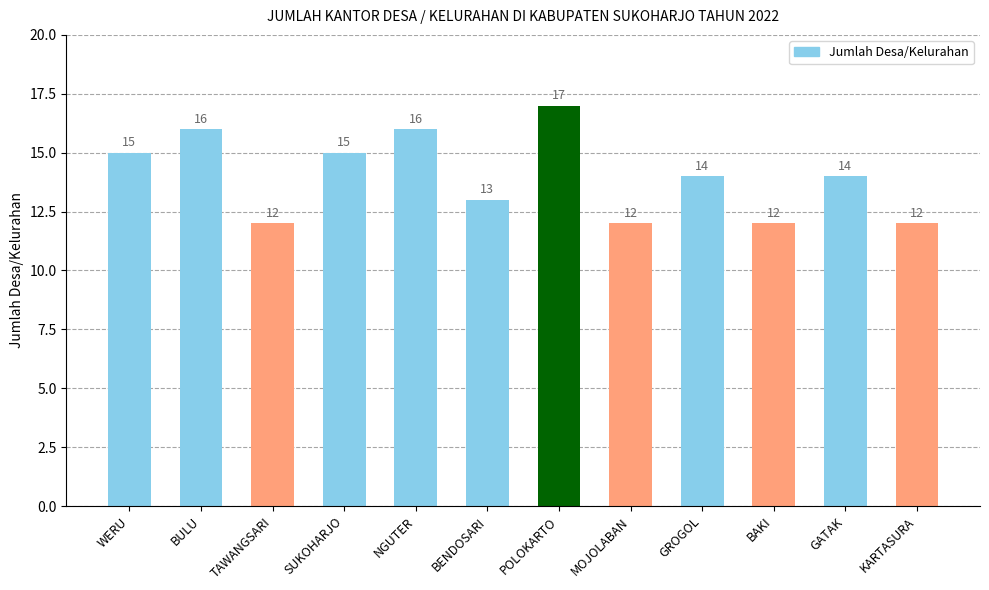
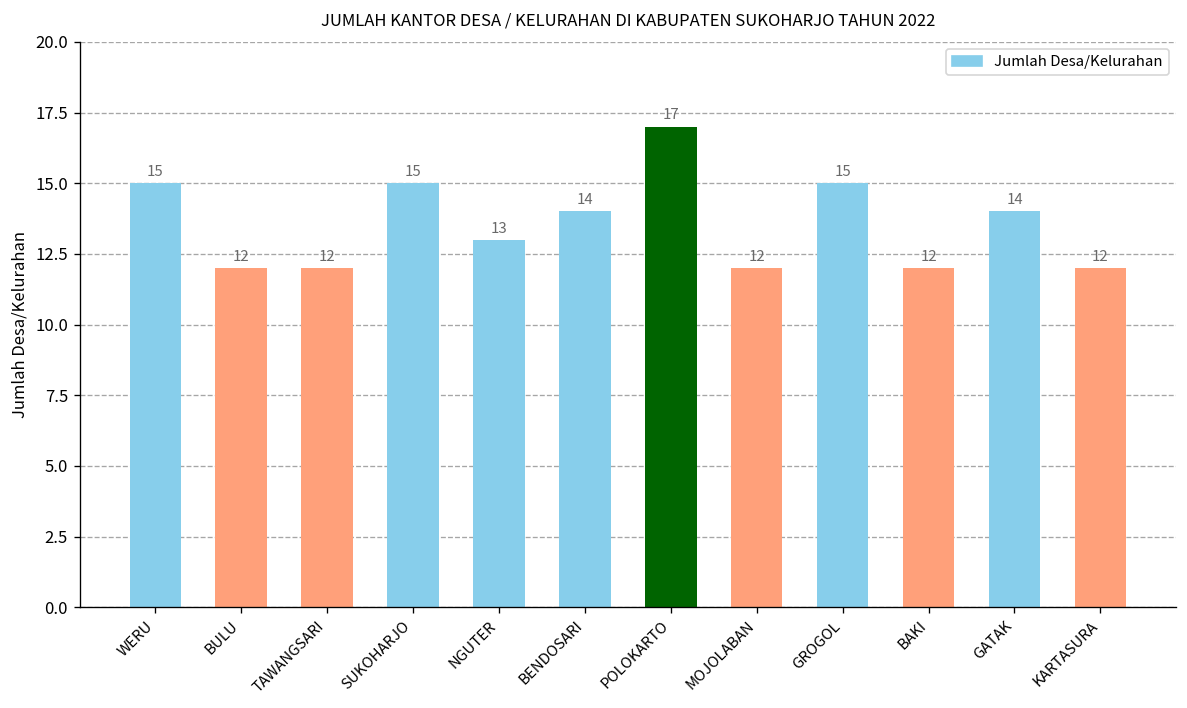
BULU: 16 -> 12
NGUTER: 16 -> 13
BENDOSARI: 13 -> 14
GROGOL: 14 -> 15
